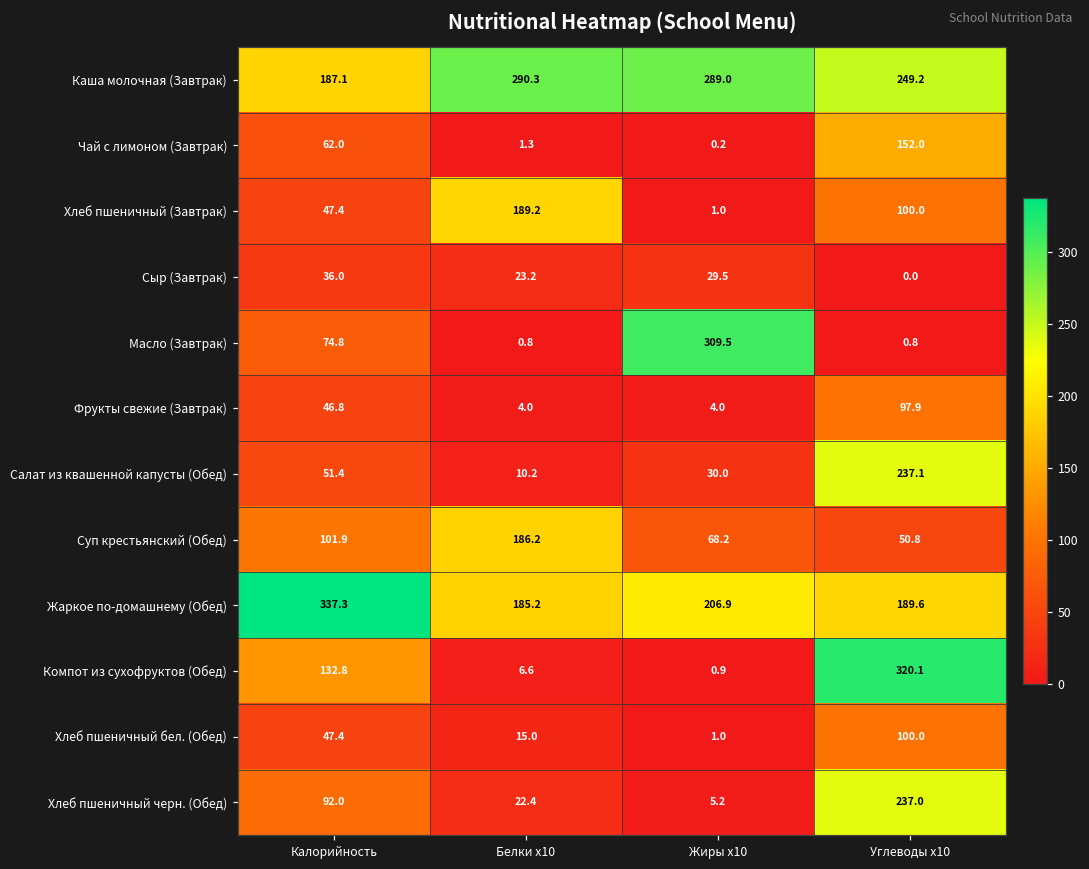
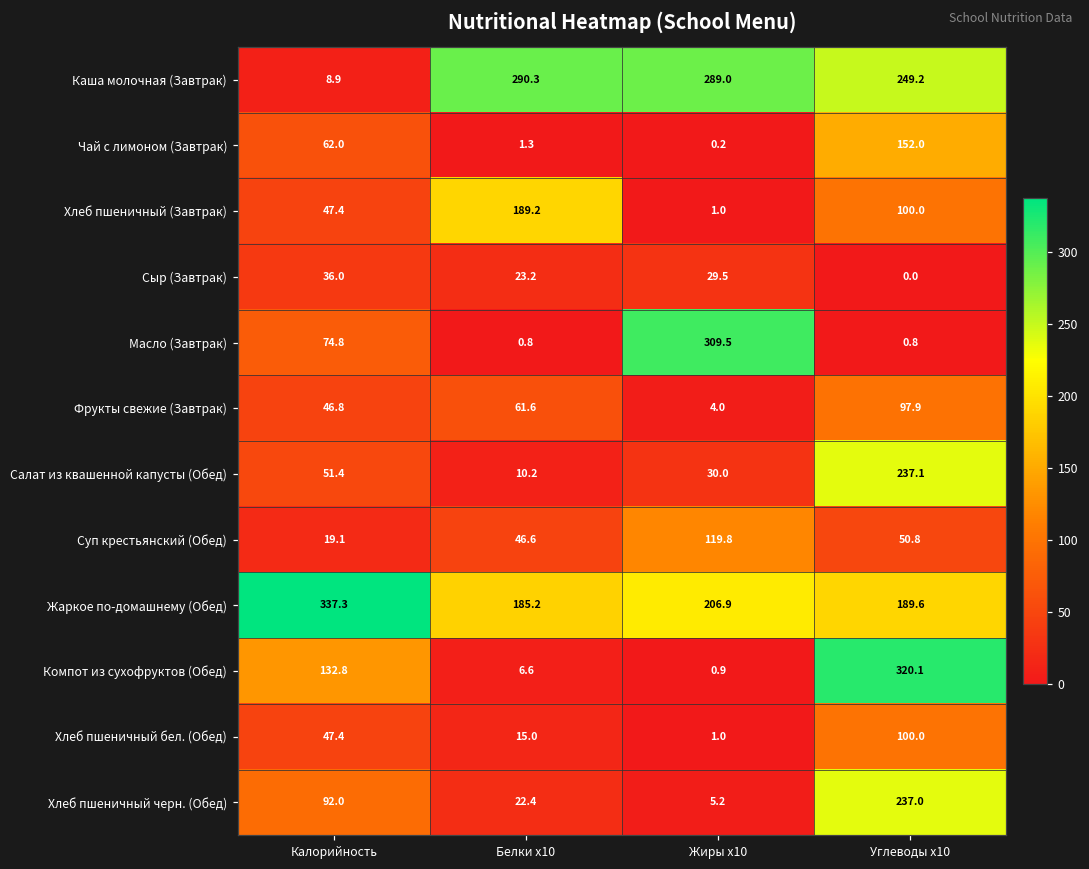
Каша молочная (Завтрак), Калорийность: 187.1 -> 8.9
Фрукты свежие (Завтрак), Белки x10: 4.0 -> 61.6
Суп крестьянский (Обед), Калорийность: 101.9 -> 19.1
Суп крестьянский (Обед), Белки x10: 186.2 -> 46.6
Суп крестьянский (Обед), Жиры x10: 68.2 -> 119.8
